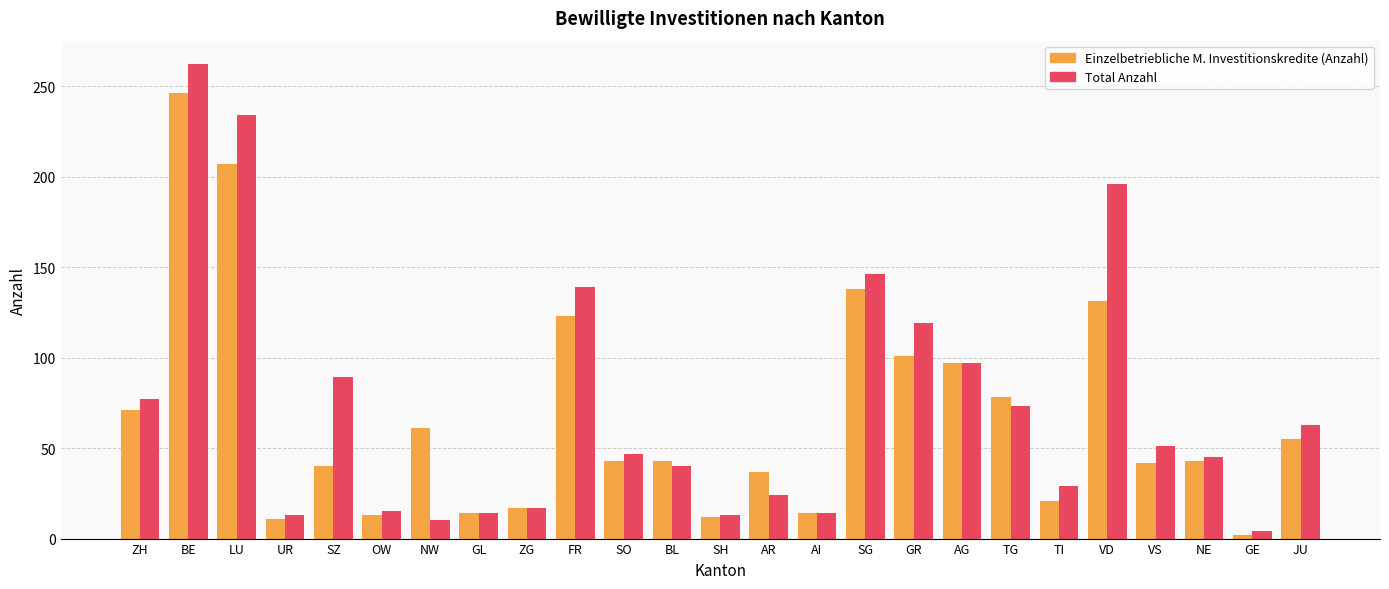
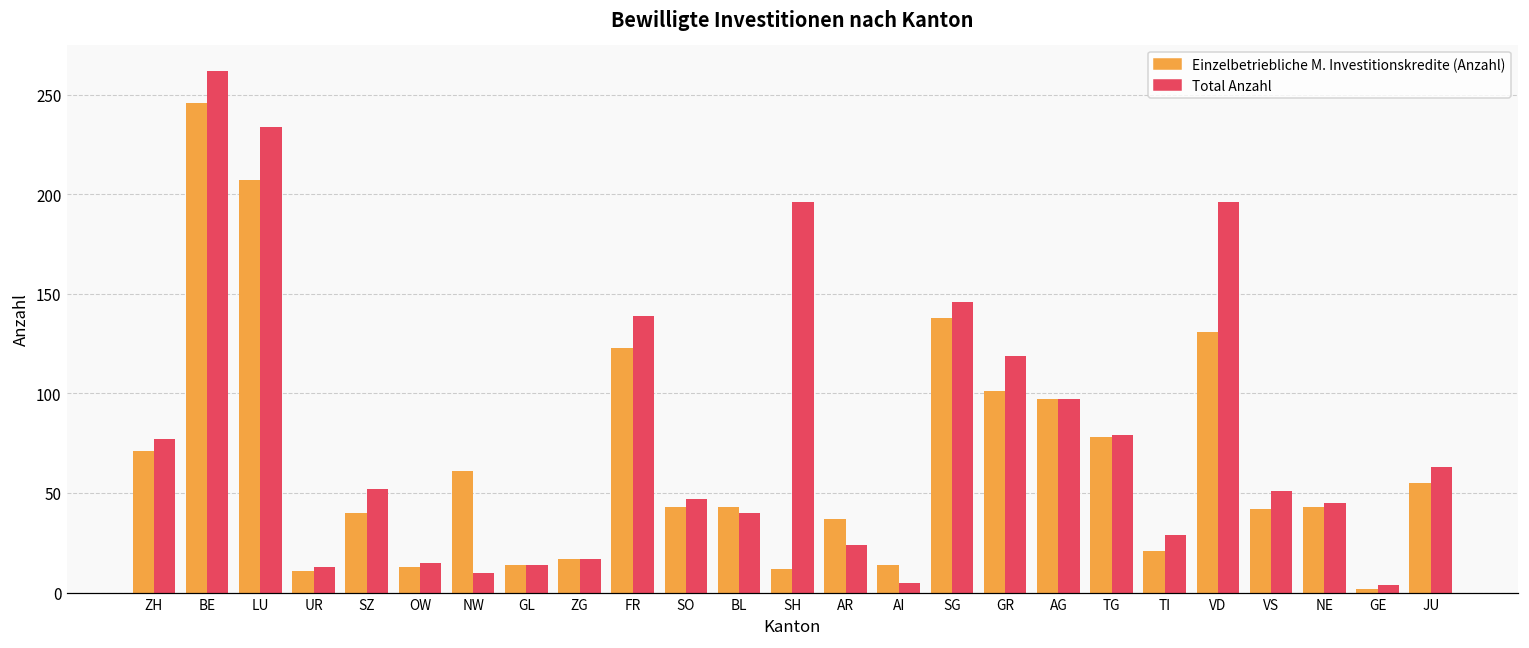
Total Anzahl, SZ: 89 -> 52
Total Anzahl, SH: 13 -> 196
Total Anzahl, AI: 14 -> 5
Total Anzahl, TG: 73 -> 79
